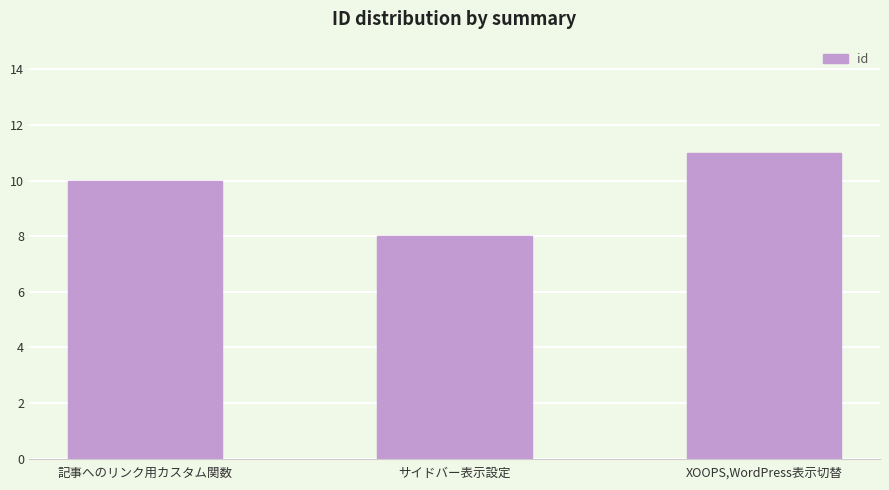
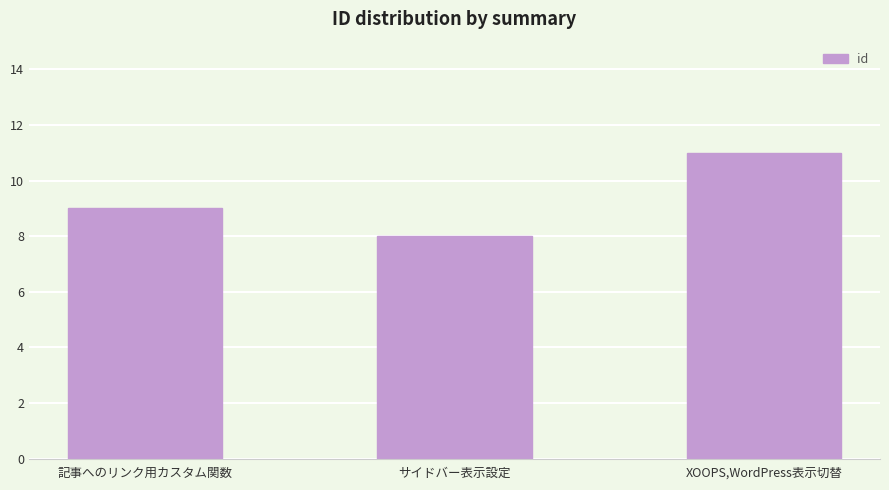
記事へのリンク用カスタム関数: 10 -> 9
